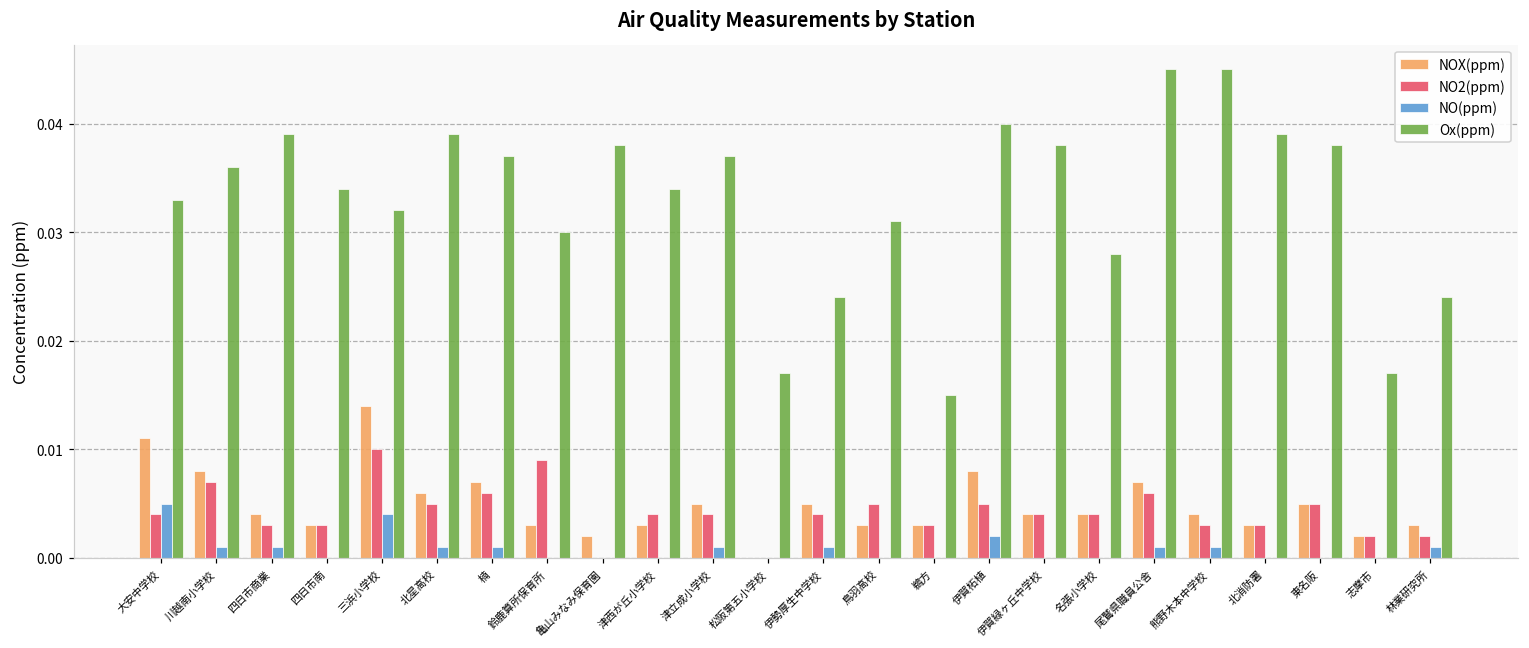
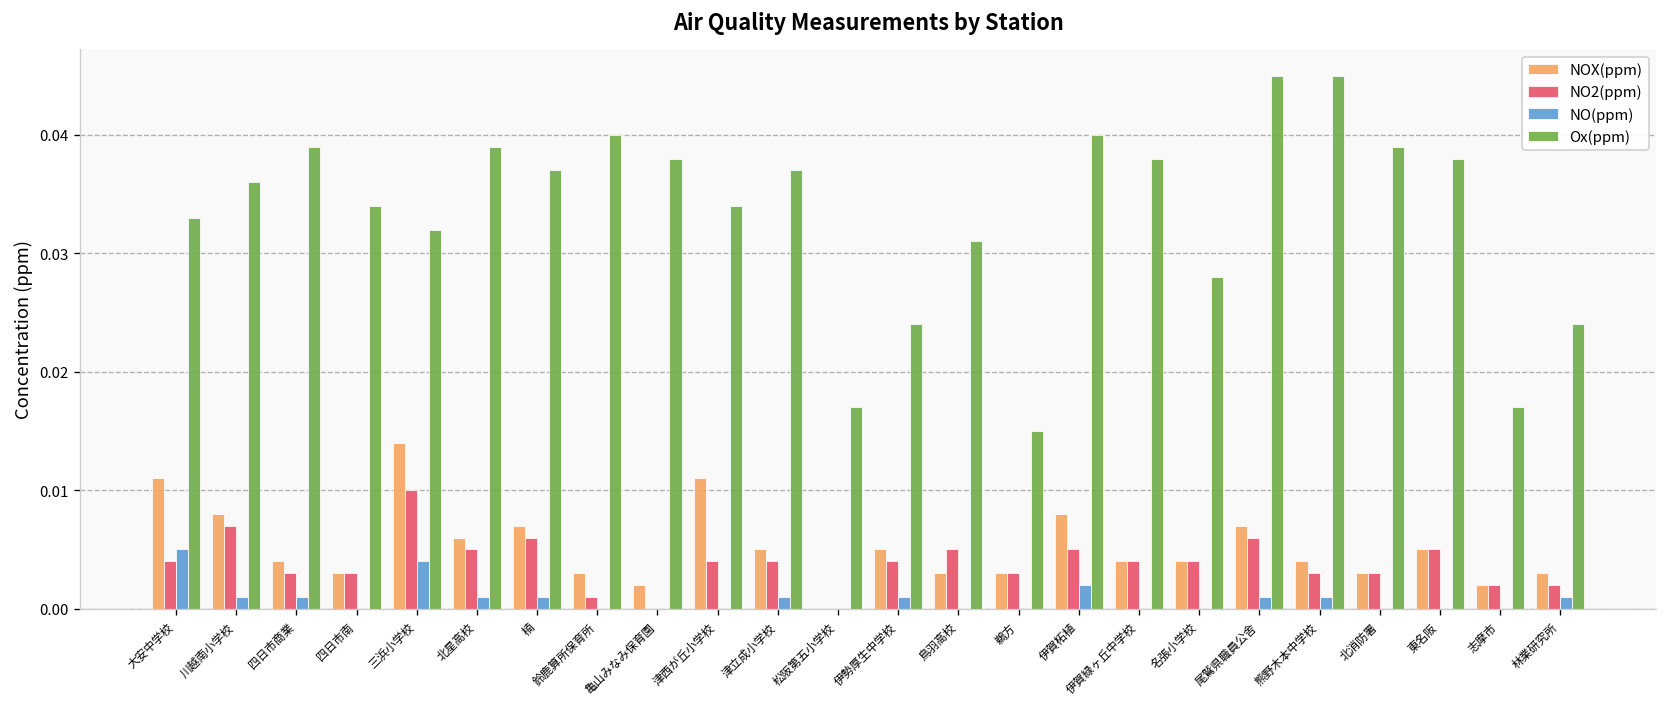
NO2(ppm), 鈴鹿算所保育所: 0.009 -> 0.001
Ox(ppm), 鈴鹿算所保育所: 0.03 -> 0.04
NOX(ppm), 津西が丘小学校: 0.003 -> 0.011
